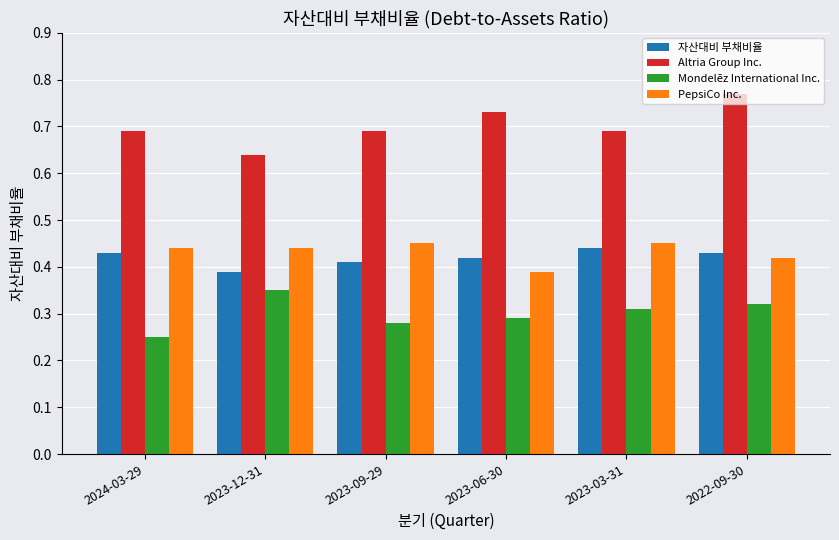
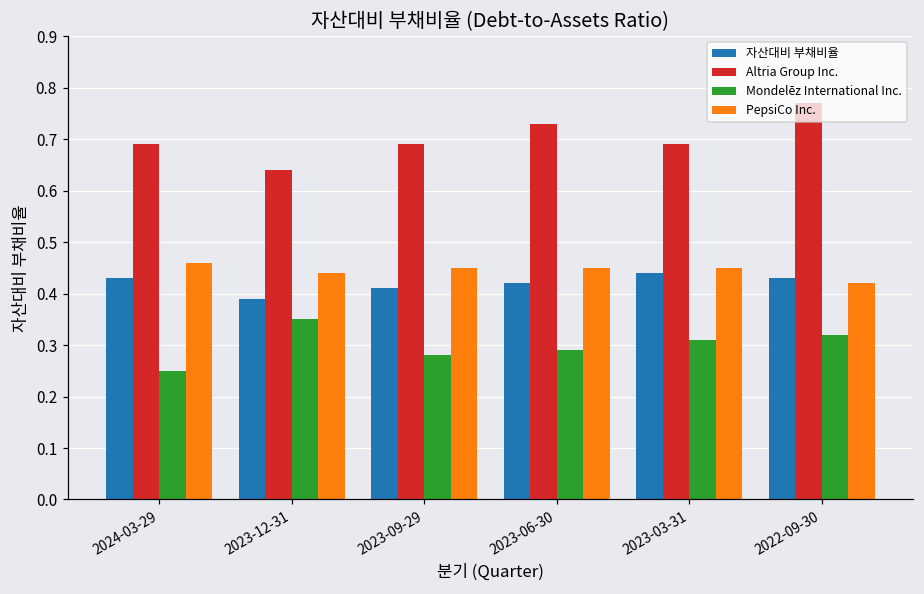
PepsiCo Inc., 2024-03-29: 0.44 -> 0.46
PepsiCo Inc., 2023-06-30: 0.39 -> 0.45
